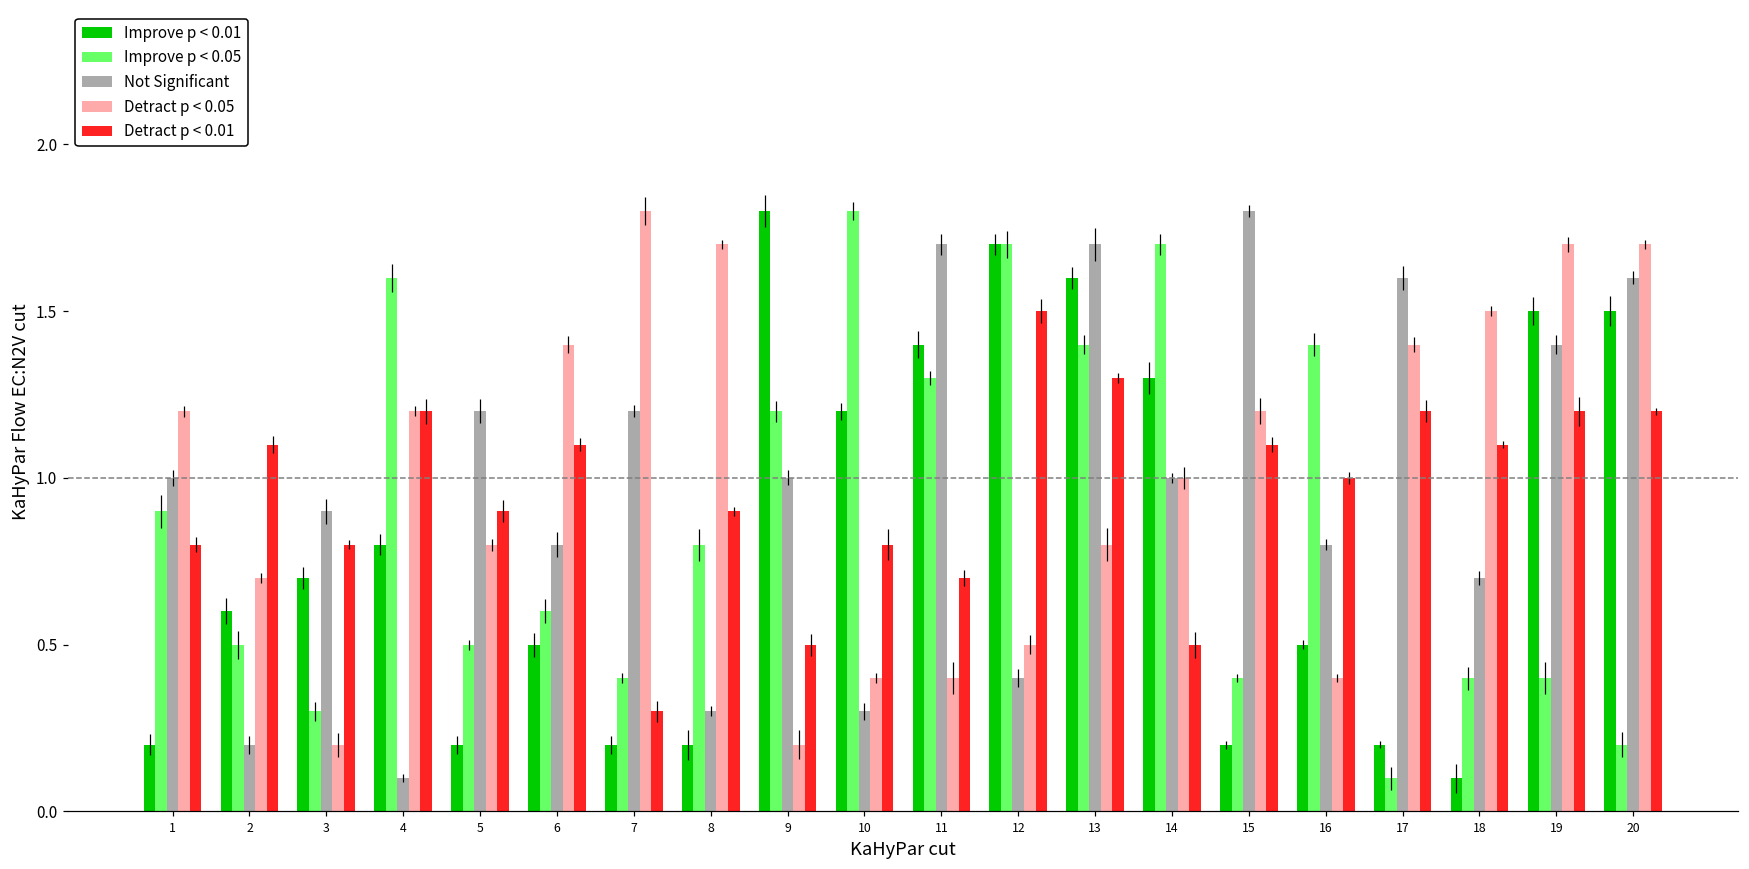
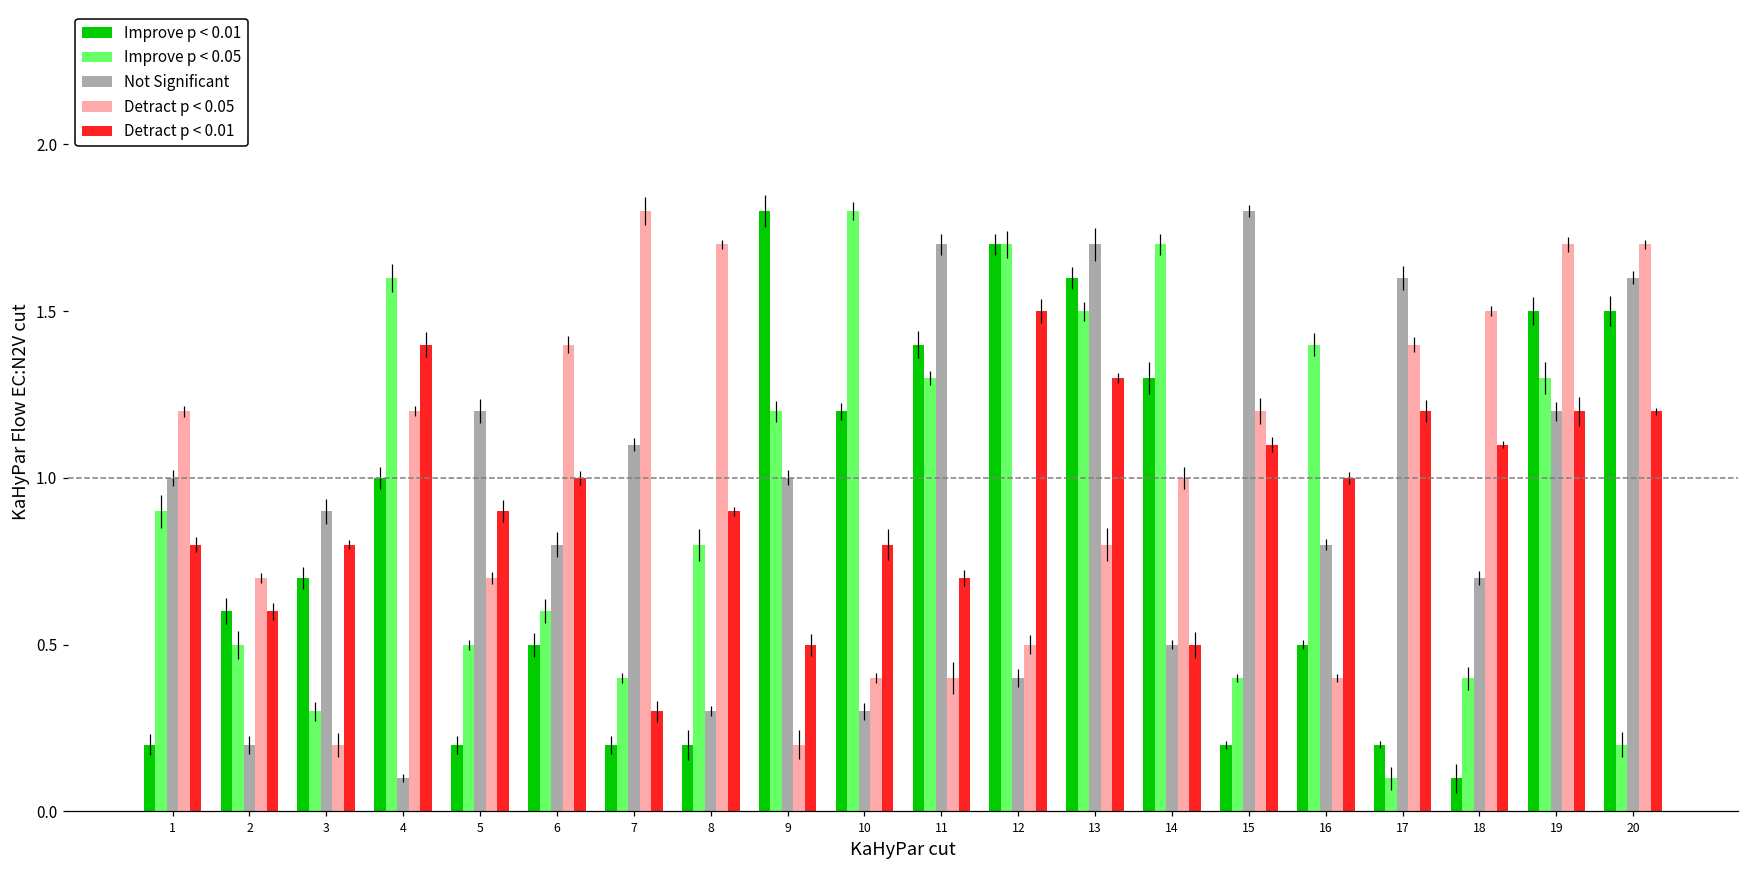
Detract p < 0.01, 2: 1.10 -> 0.60
Improve p < 0.01, 4: 0.80 -> 1.00
Detract p < 0.01, 4: 1.20 -> 1.40
Detract p < 0.05, 5: 0.80 -> 0.70
Detract p < 0.01, 6: 1.10 -> 1.00
Not Significant, 7: 1.20 -> 1.10
Improve p < 0.05, 13: 1.40 -> 1.50
Not Significant, 14: 1.00 -> 0.50
Improve p < 0.05, 19: 0.40 -> 1.30
Not Significant, 19: 1.40 -> 1.20
